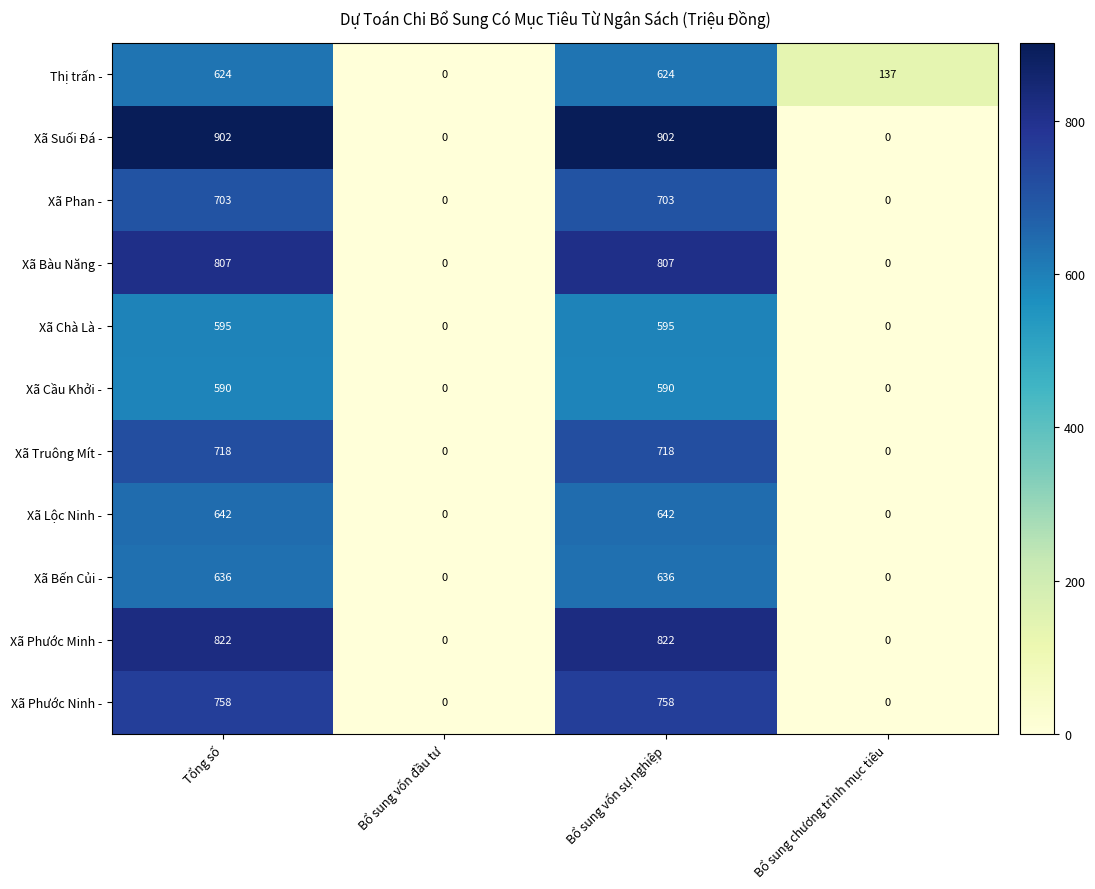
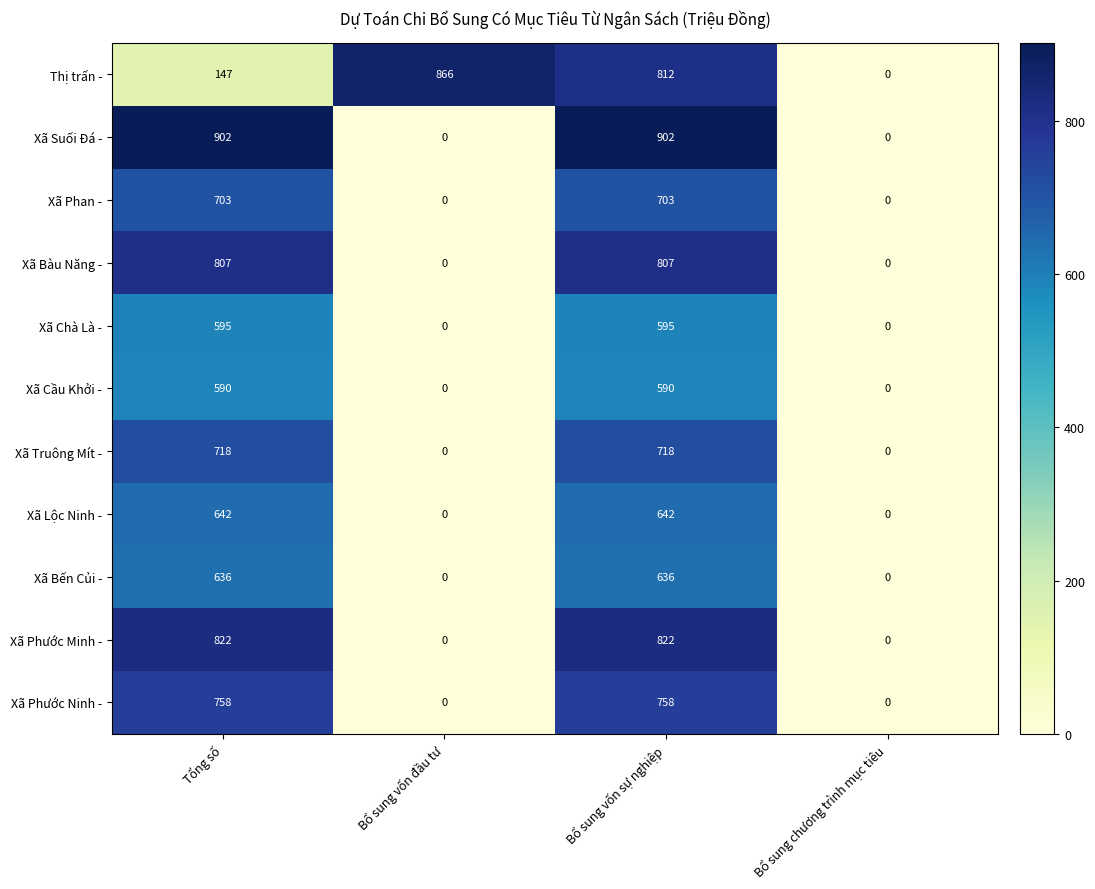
Thị trấn -, Tổng số: 624 -> 147
Thị trấn -, Bổ sung vốn đầu tư: 0 -> 866
Thị trấn -, Bổ sung vốn sự nghiệp: 624 -> 812
Thị trấn -, Bổ sung chương trình mục tiêu: 137 -> 0
